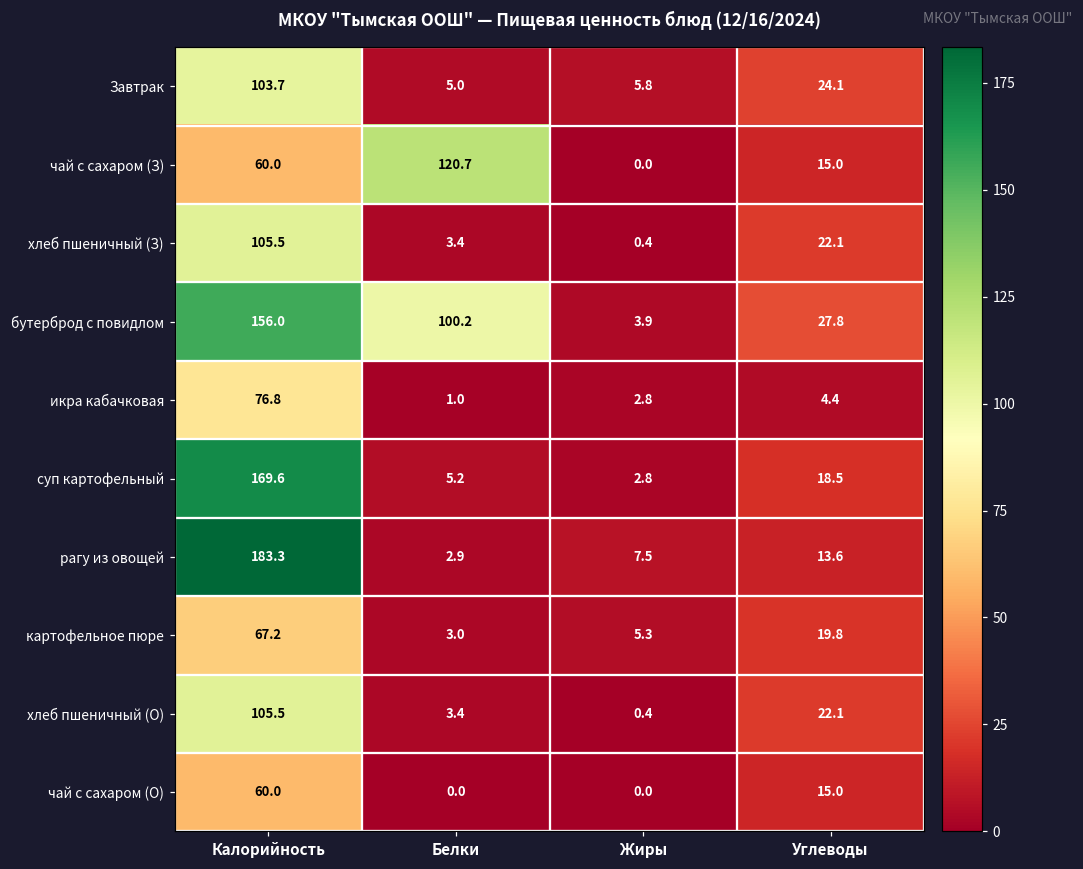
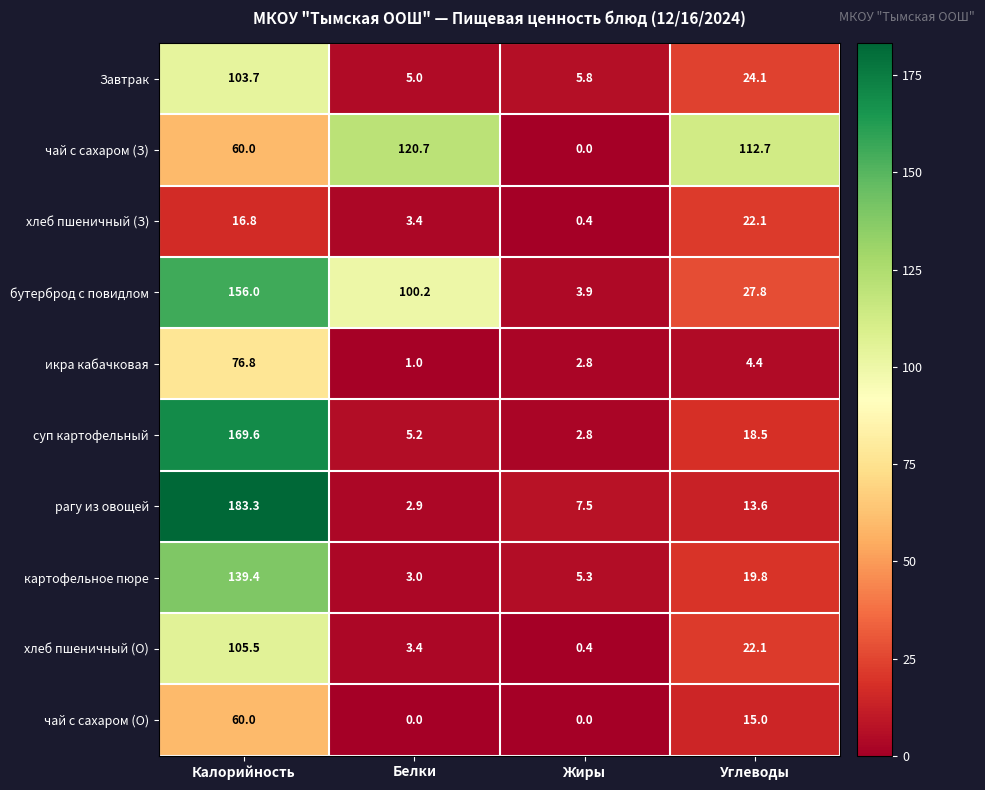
чай с сахаром (З), Углеводы: 15.0 -> 112.7
хлеб пшеничный (З), Калорийность: 105.5 -> 16.8
картофельное пюре, Калорийность: 67.2 -> 139.4
